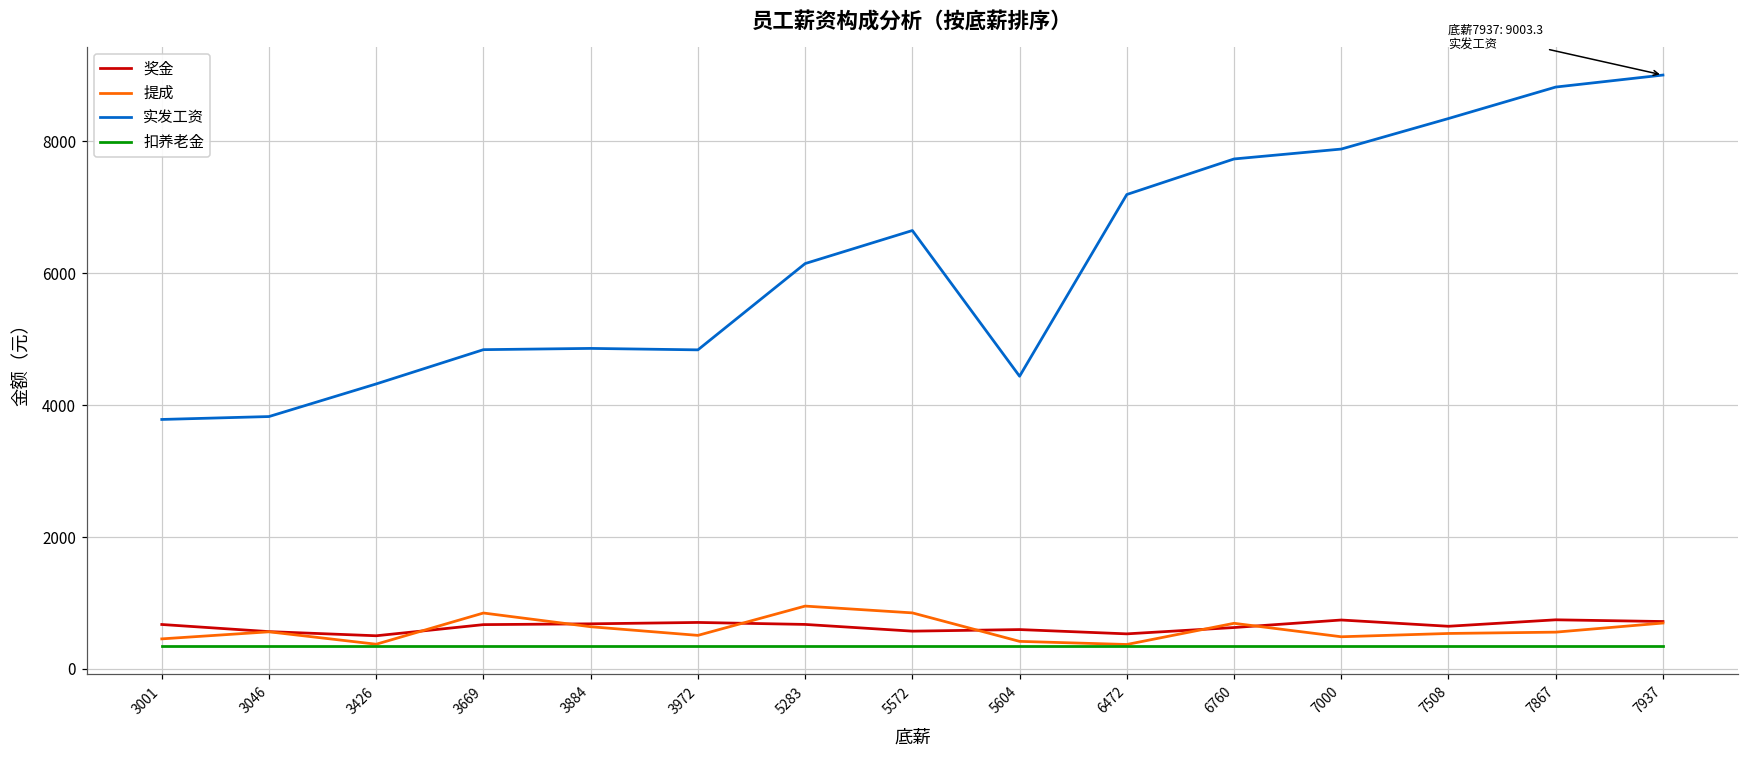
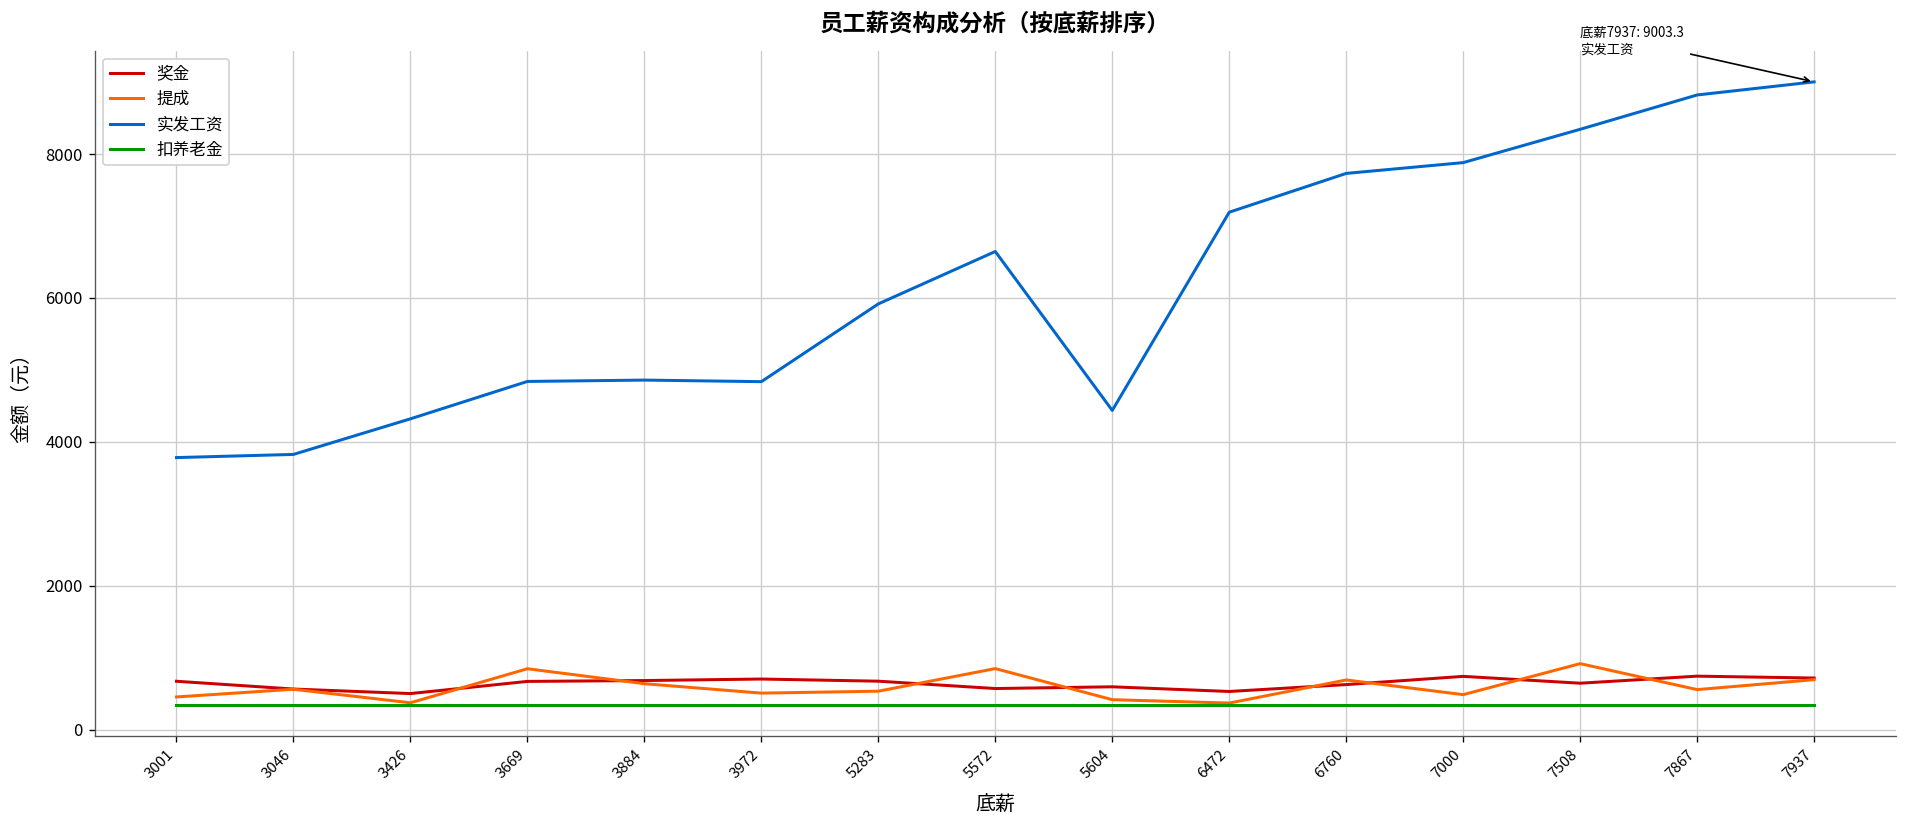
提成, 5283: 1000 -> 500
实发工资, 5283: 6100 -> 5900
提成, 7508: 500 -> 900
